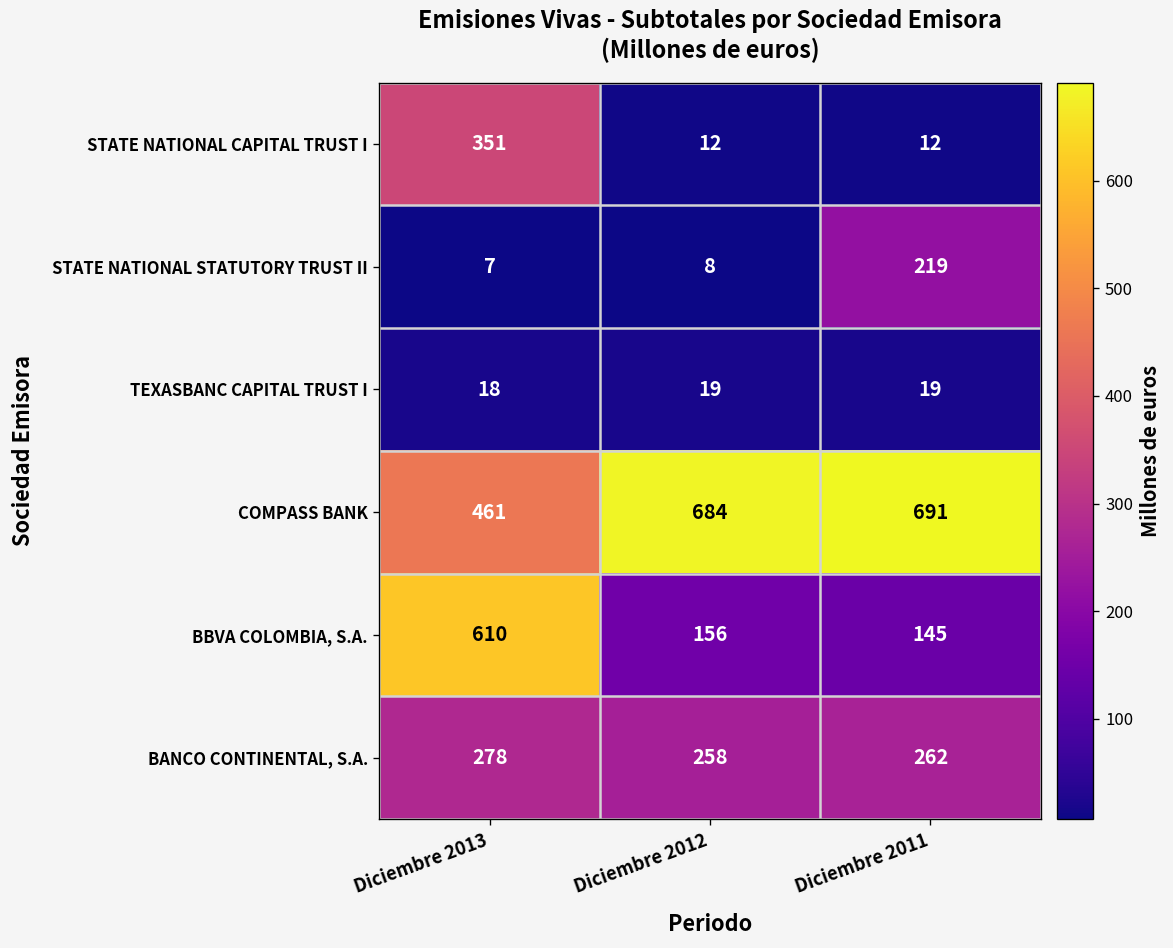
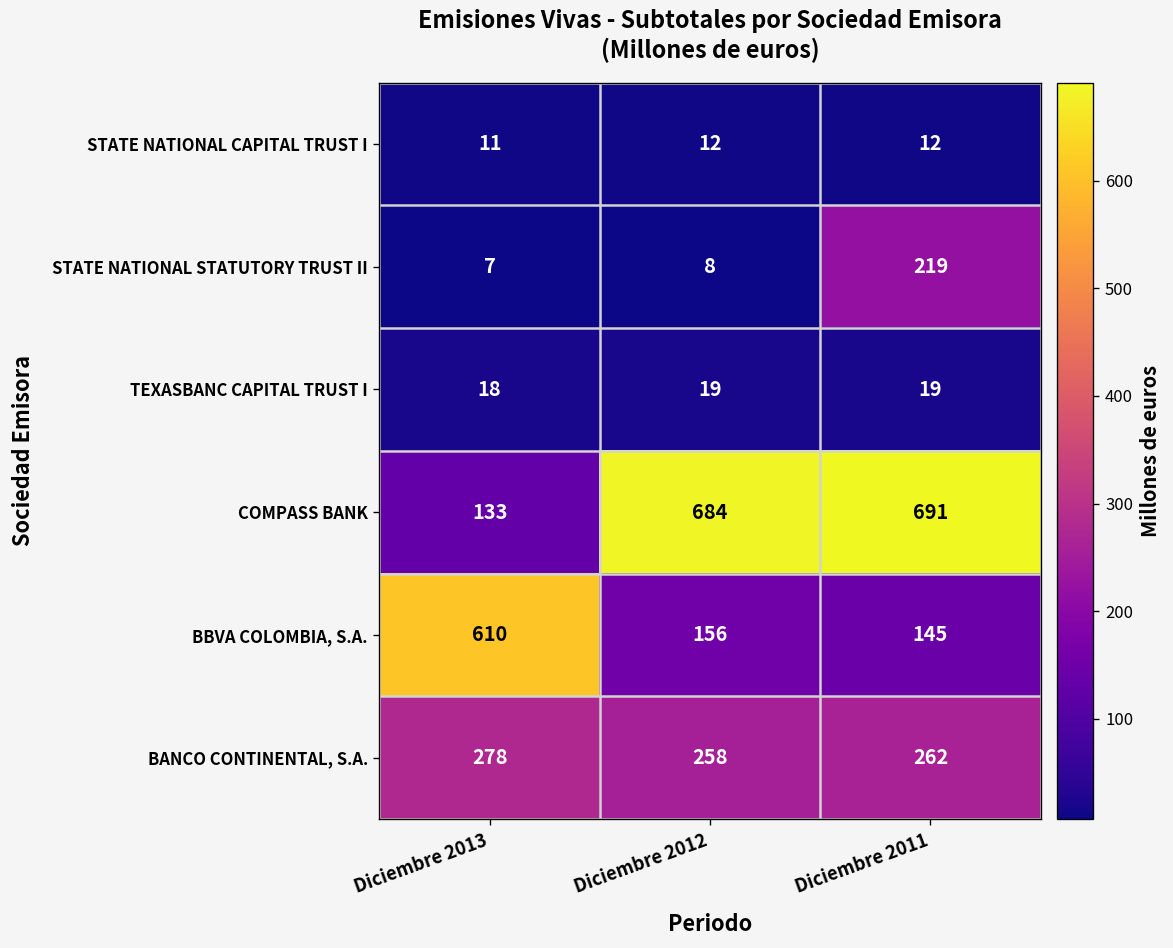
STATE NATIONAL CAPITAL TRUST I, Diciembre 2013: 351 -> 11
COMPASS BANK, Diciembre 2013: 461 -> 133
